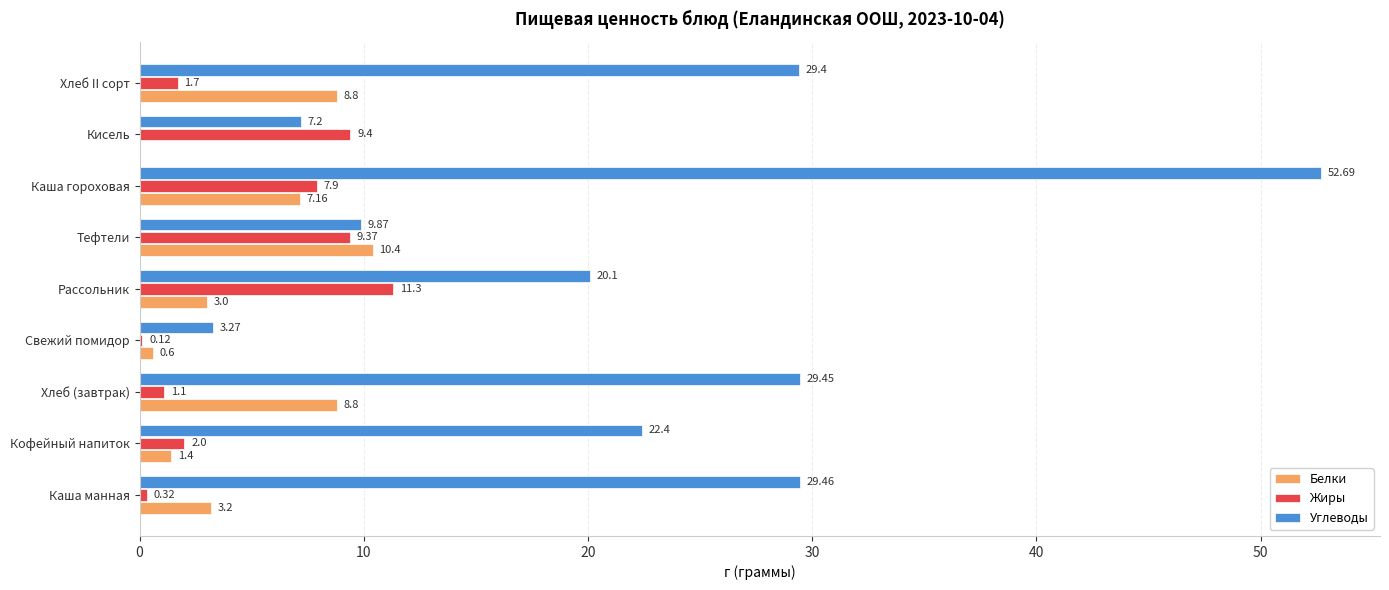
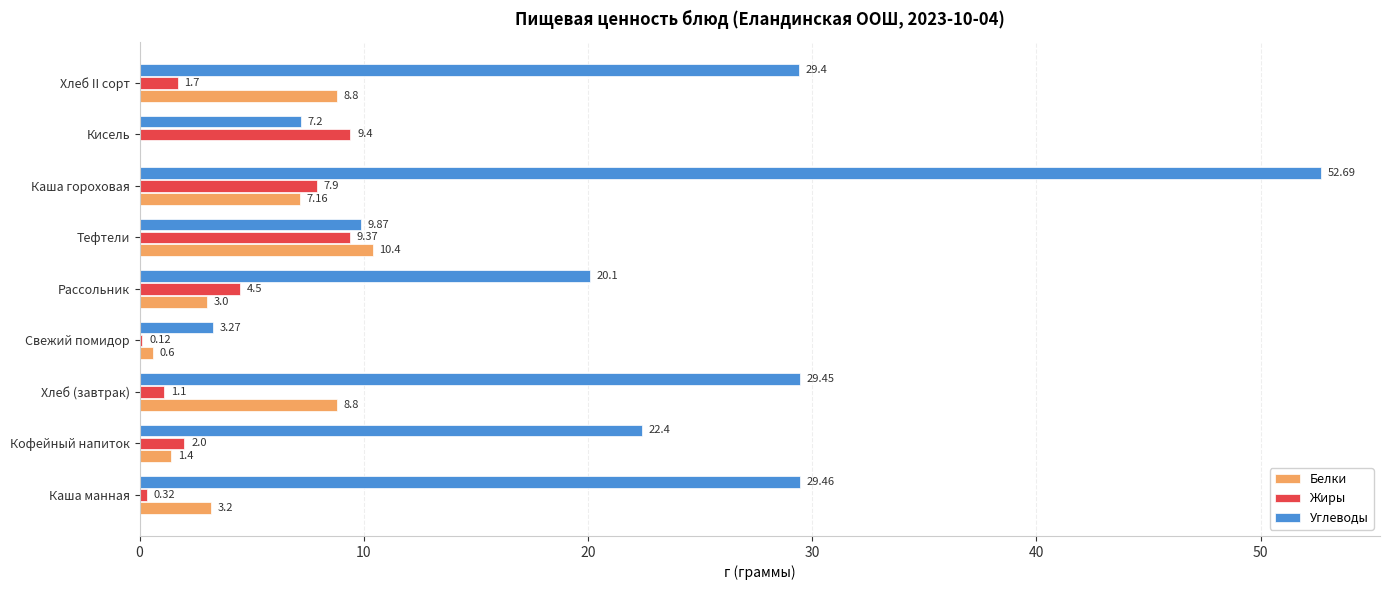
Жиры, Рассольник: 11.3 -> 4.5
